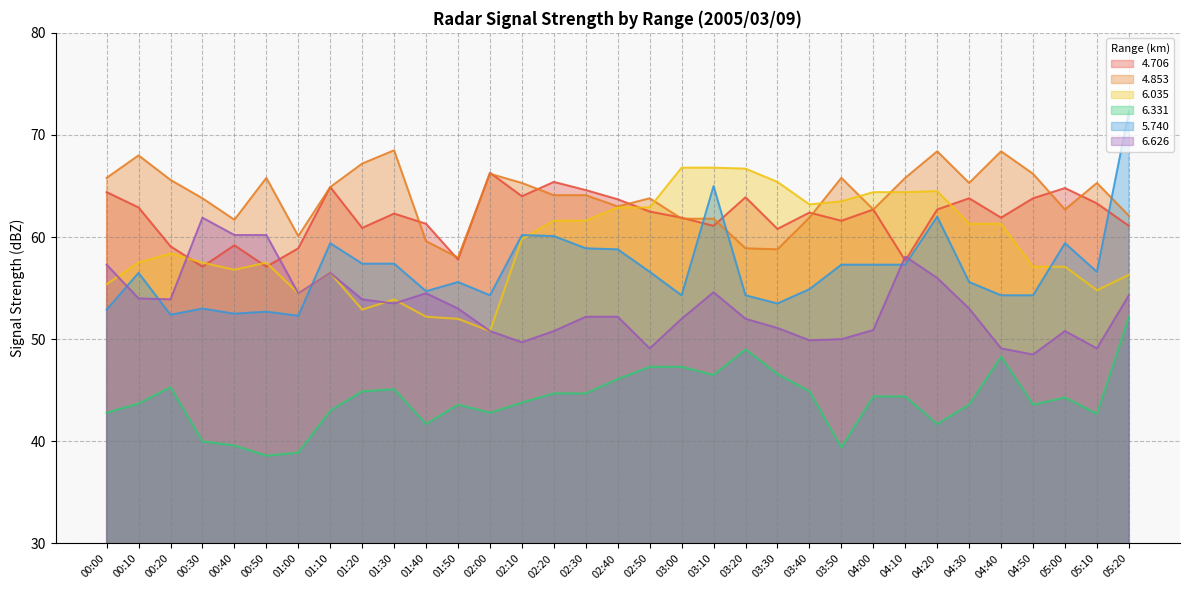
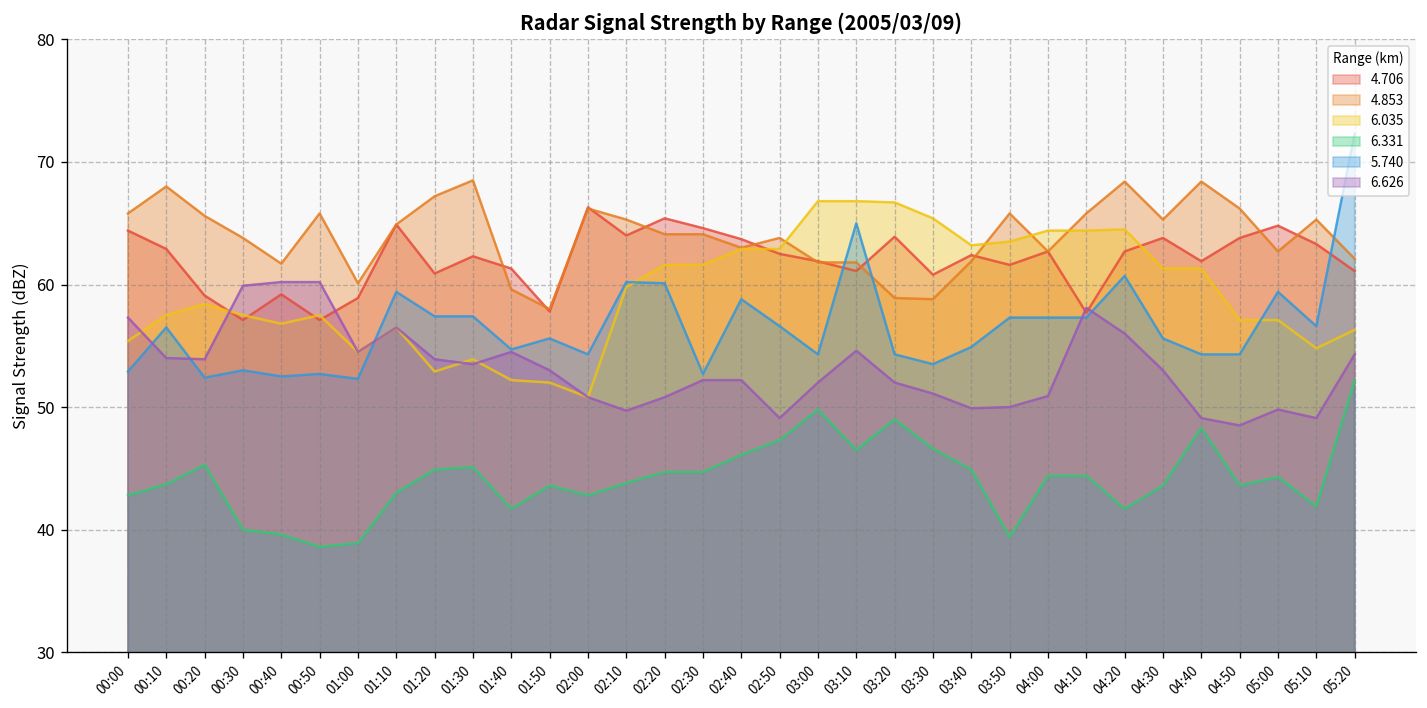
6.626, 00:30: 61.9 -> 59.9
5.740, 02:30: 58.9 -> 52.7
6.331, 03:00: 47.3 -> 49.8
5.740, 04:20: 62.0 -> 60.7
6.626, 05:00: 50.8 -> 49.8
6.331, 05:10: 42.7 -> 41.9
